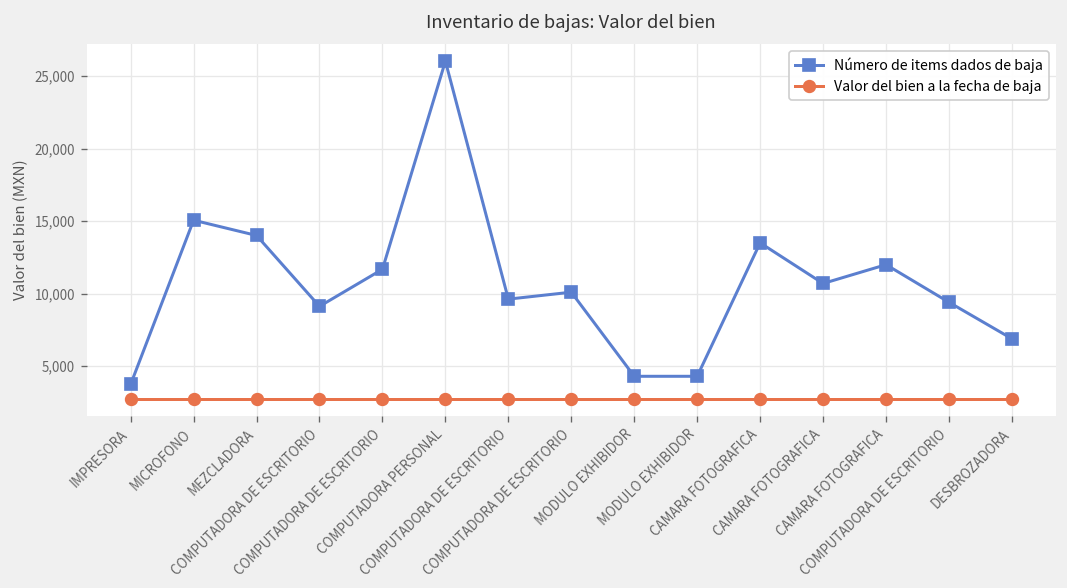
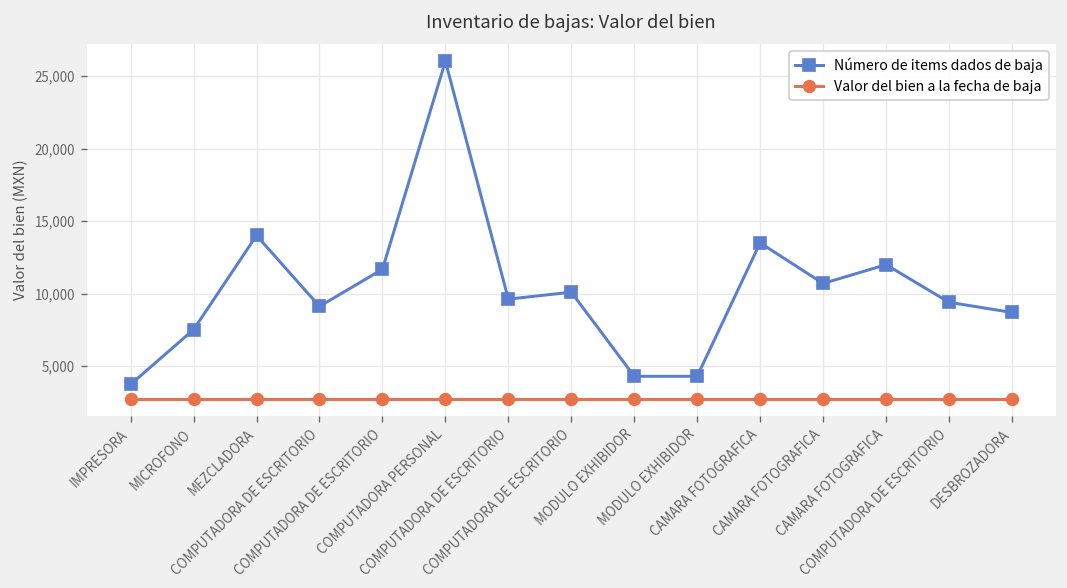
Número de items dados de baja, MICROFONO: 15,100 -> 7,500
Número de items dados de baja, DESBROZADORA: 6,900 -> 8,700
